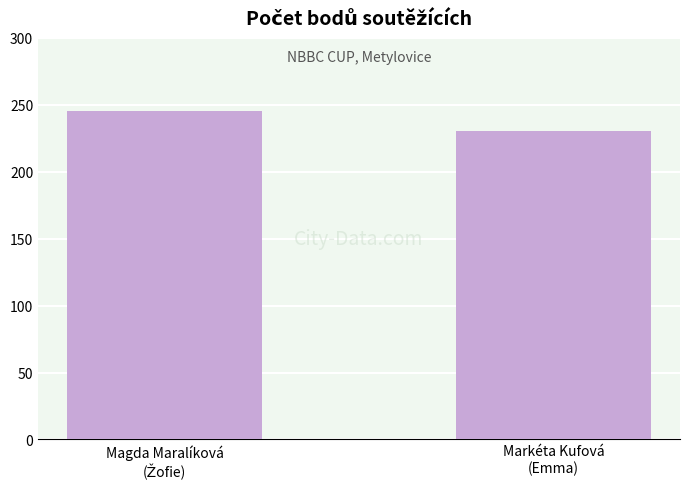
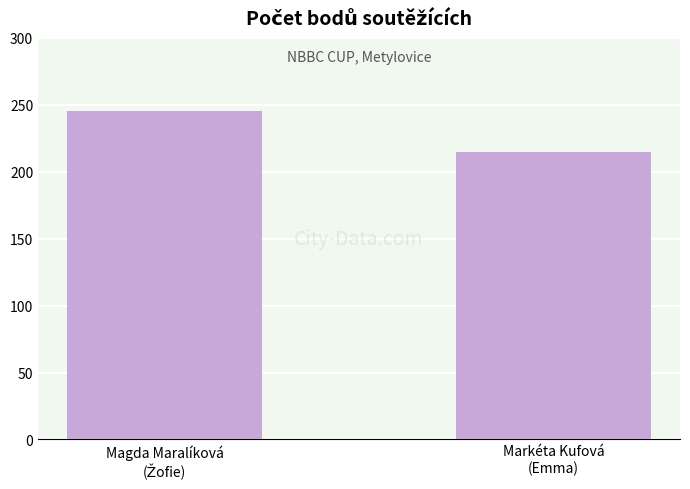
Markéta Kufová (Emma): 230 -> 215
